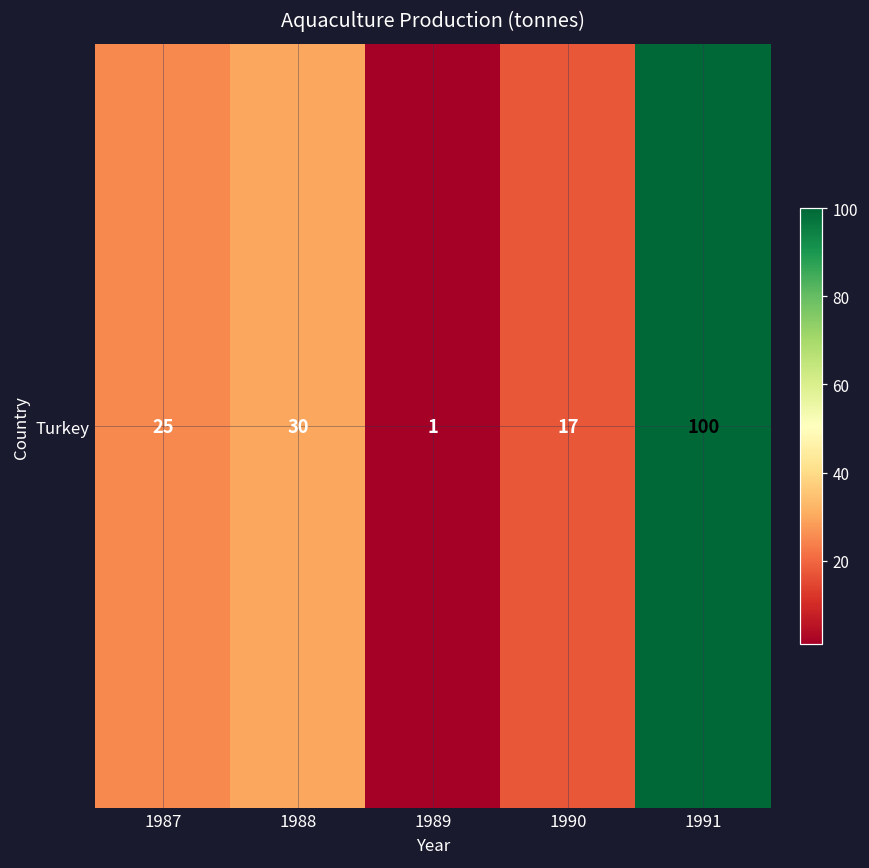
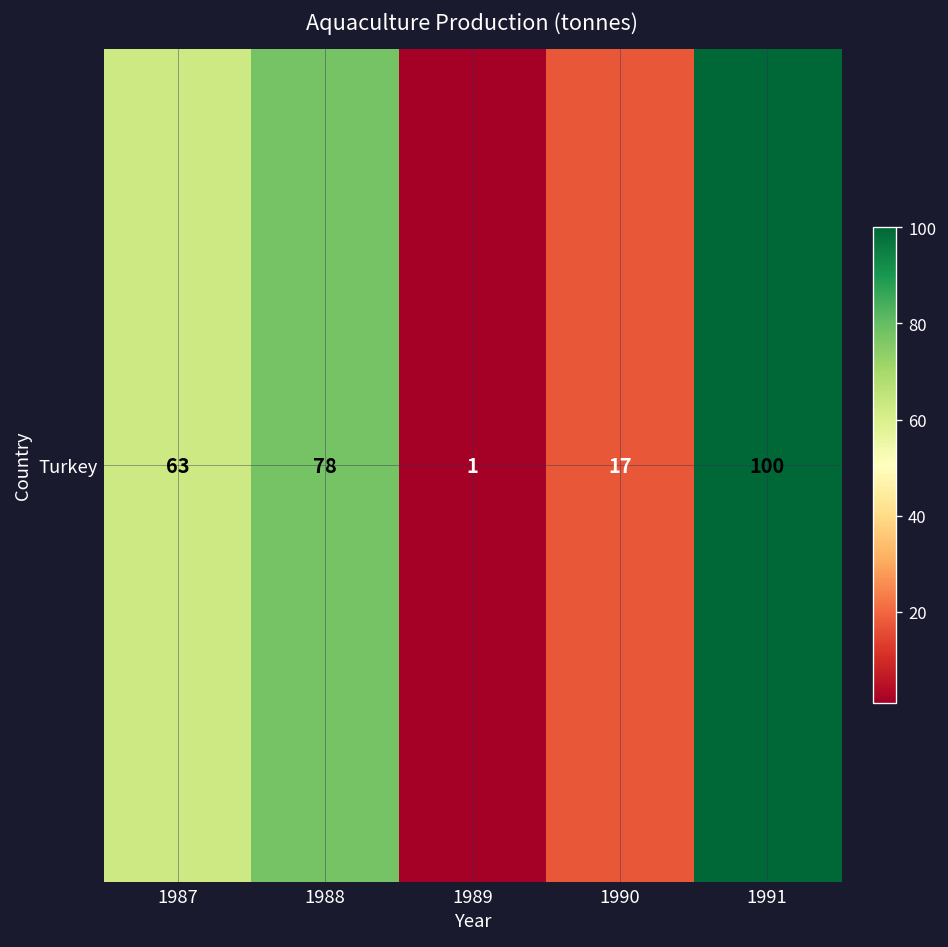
Turkey, 1987: 25 -> 63
Turkey, 1988: 30 -> 78
